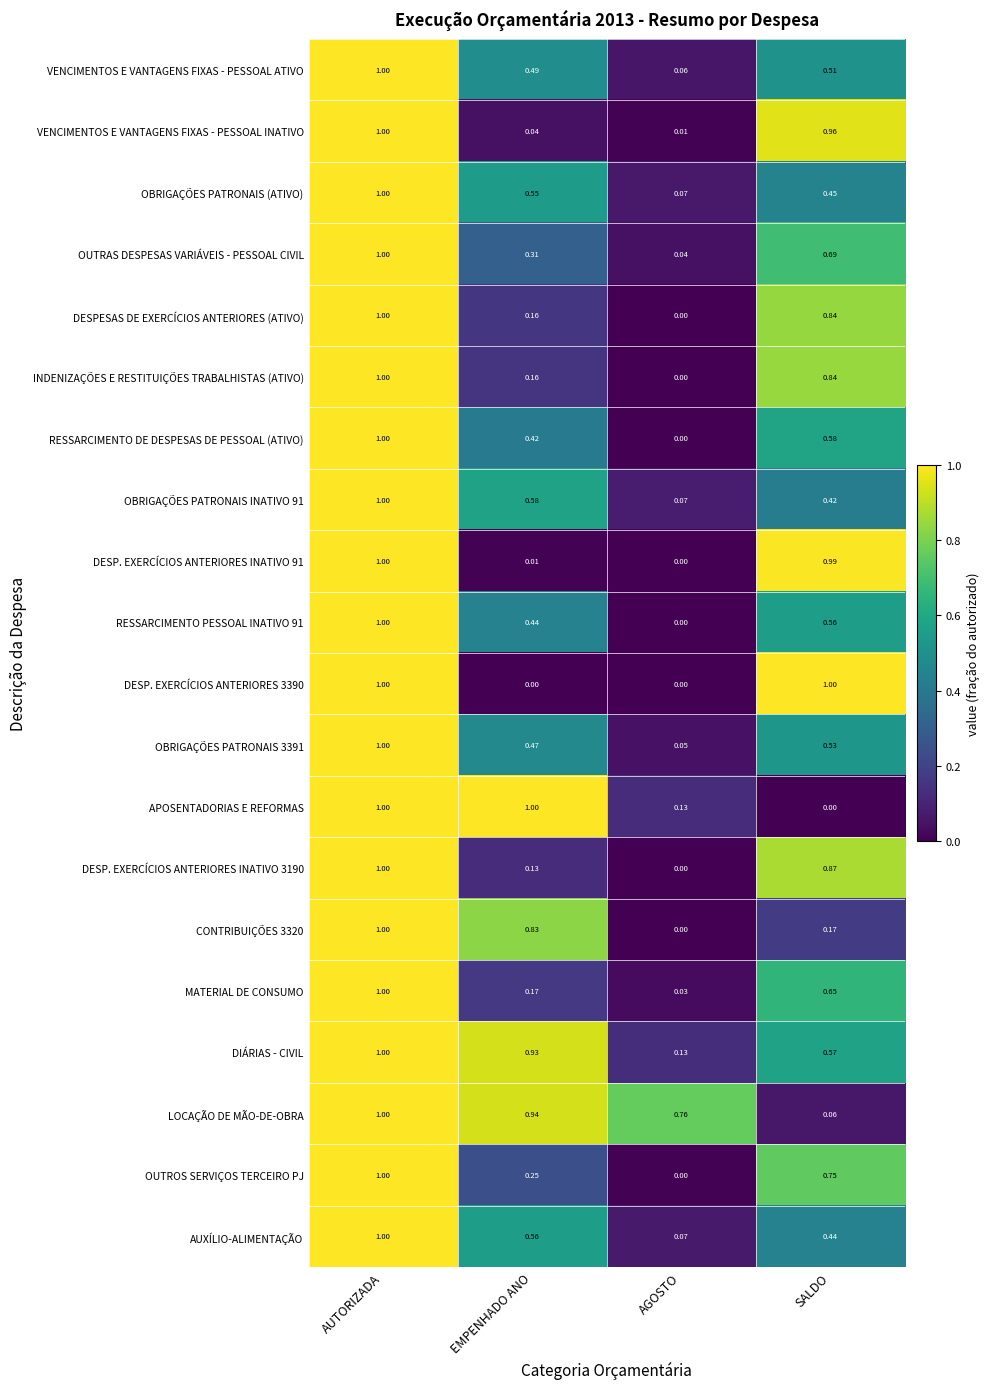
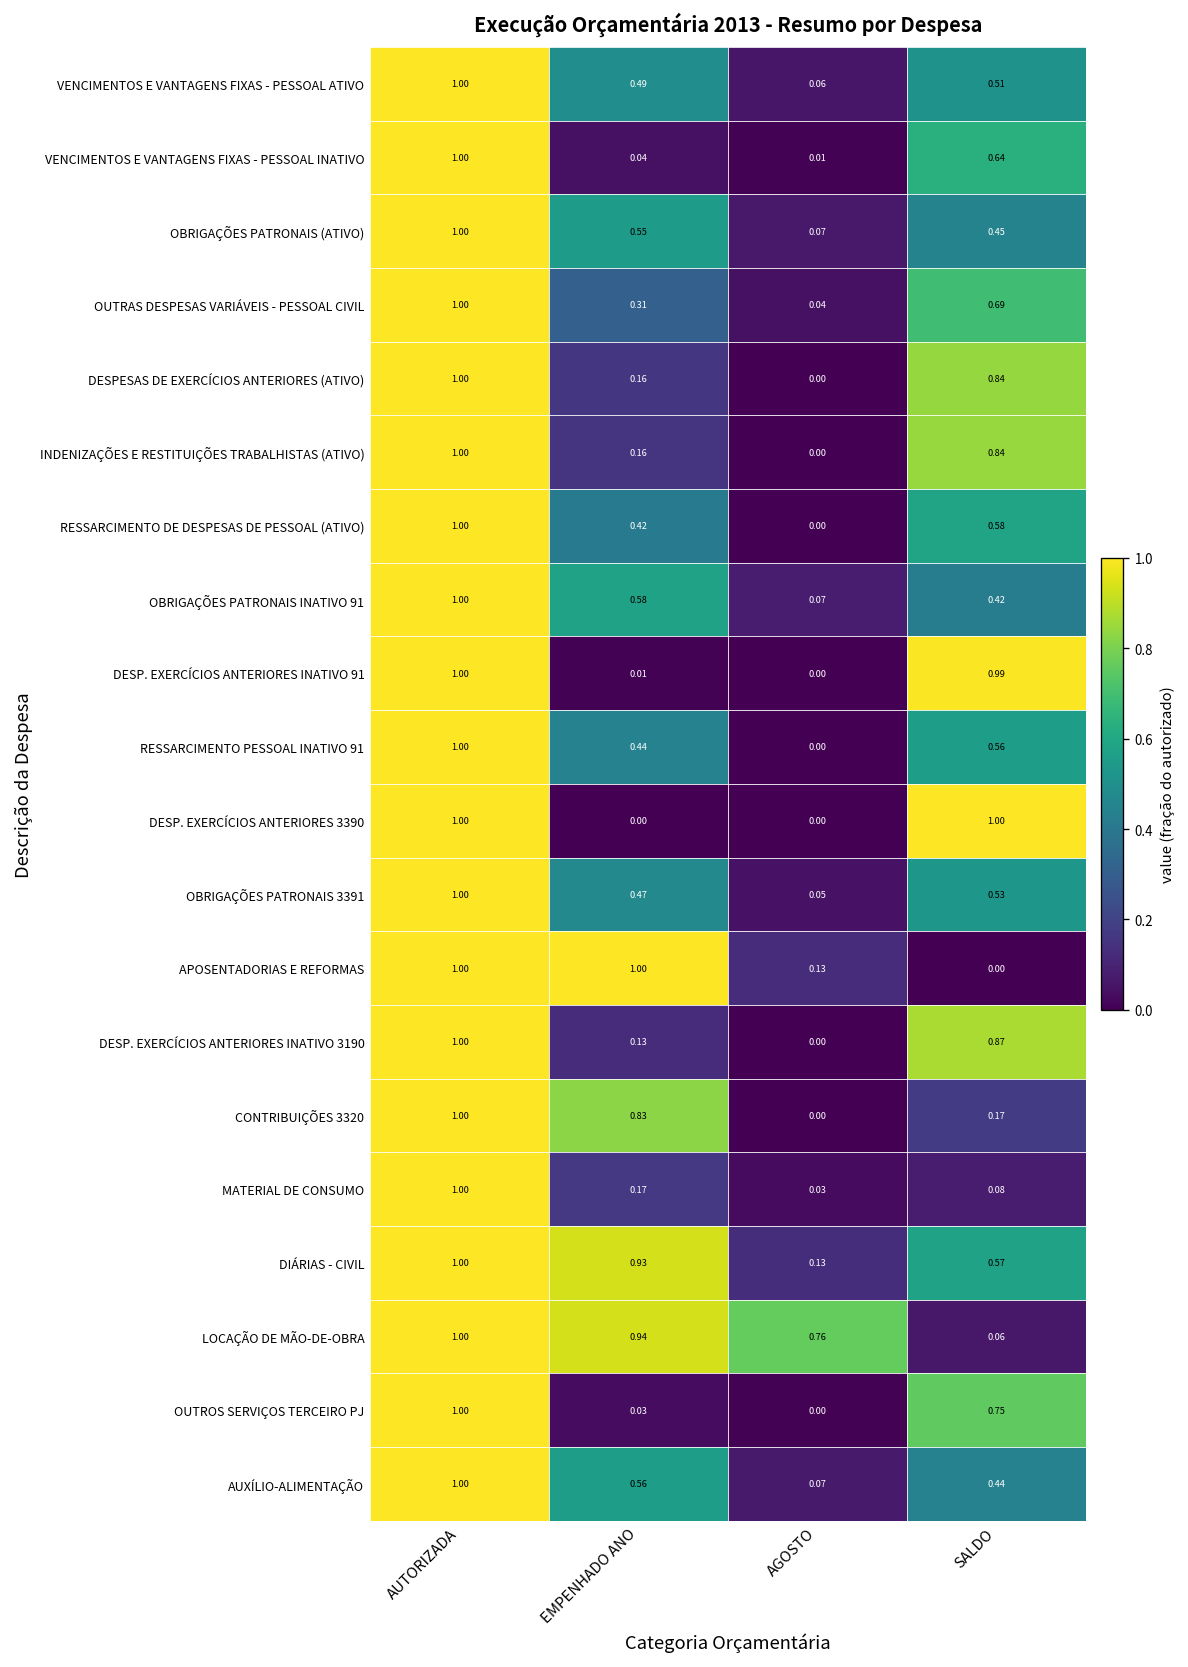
VENCIMENTOS E VANTAGENS FIXAS - PESSOAL INATIVO, SALDO: 0.96 -> 0.64
MATERIAL DE CONSUMO, SALDO: 0.65 -> 0.08
OUTROS SERVIÇOS TERCEIRO PJ, EMPENHADO ANO: 0.25 -> 0.03
